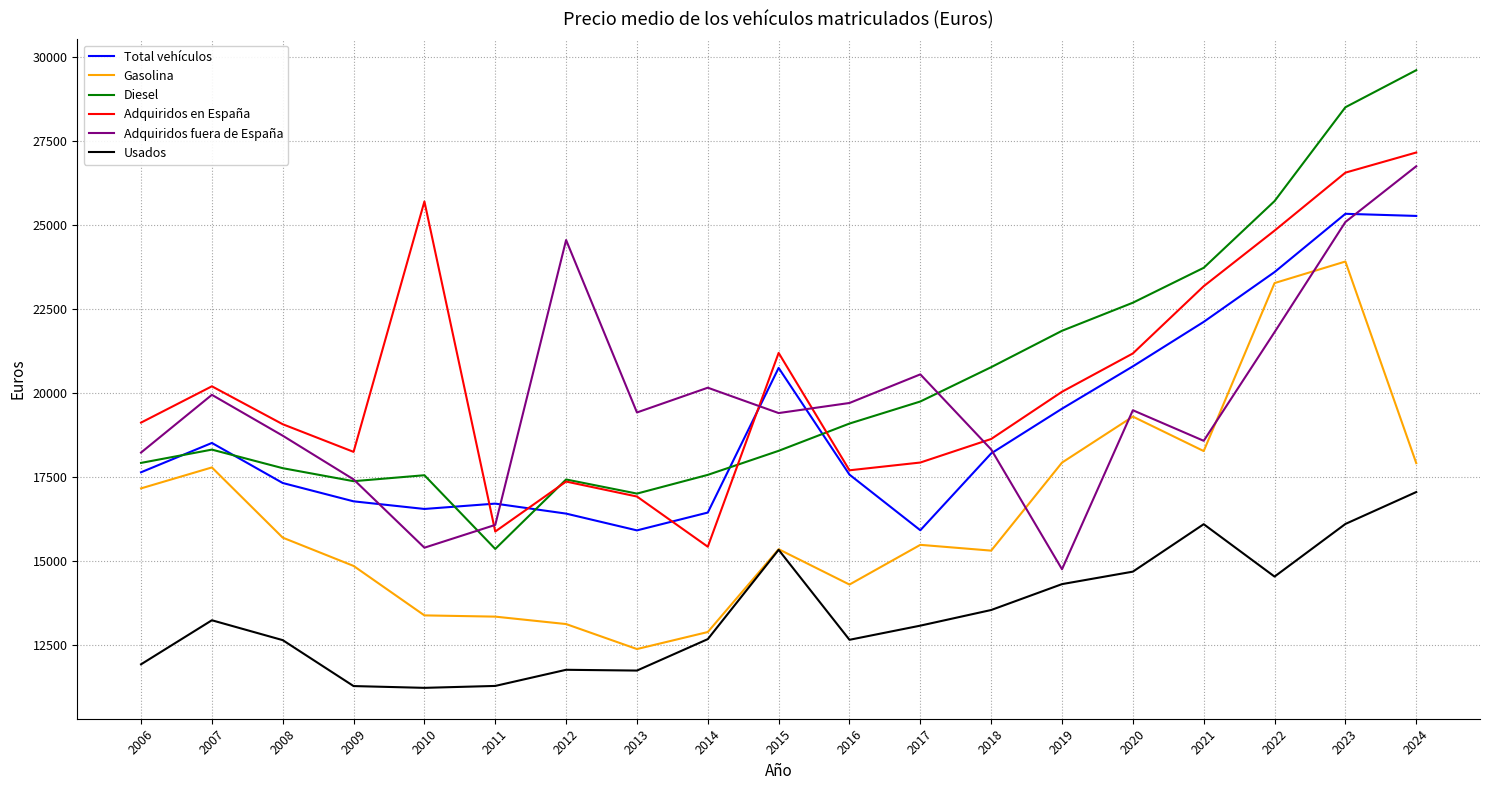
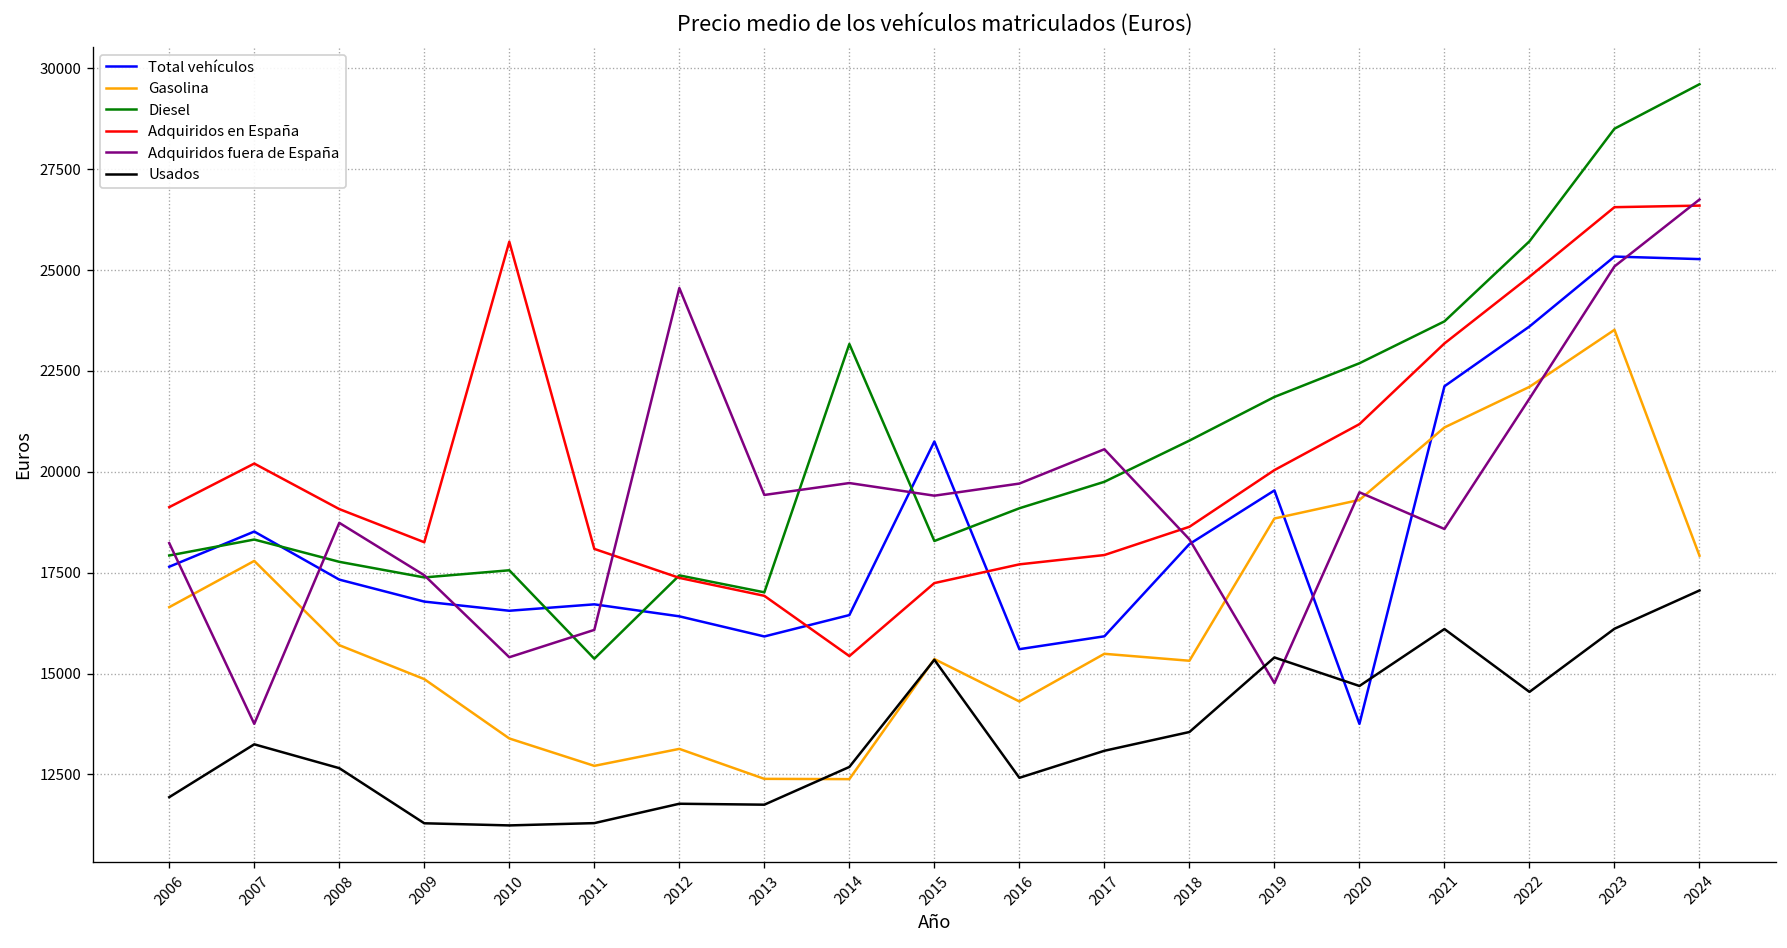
Gasolina, 2006: 17200 -> 16600
Adquiridos fuera de España, 2007: 19900 -> 13800
Gasolina, 2011: 13400 -> 12700
Adquiridos en España, 2011: 15900 -> 18100
Gasolina, 2014: 12900 -> 12400
Diesel, 2014: 17600 -> 23200
Adquiridos fuera de España, 2014: 20200 -> 19700
Adquiridos en España, 2015: 21200 -> 17200
Total vehículos, 2016: 17600 -> 15600
Usados, 2016: 12700 -> 12400
Gasolina, 2019: 17900 -> 18800
Usados, 2019: 14300 -> 15400
Total vehículos, 2020: 20800 -> 13800
Gasolina, 2021: 18300 -> 21100
Gasolina, 2022: 23300 -> 22100
Gasolina, 2023: 23900 -> 23500
Adquiridos en España, 2024: 27200 -> 26600
